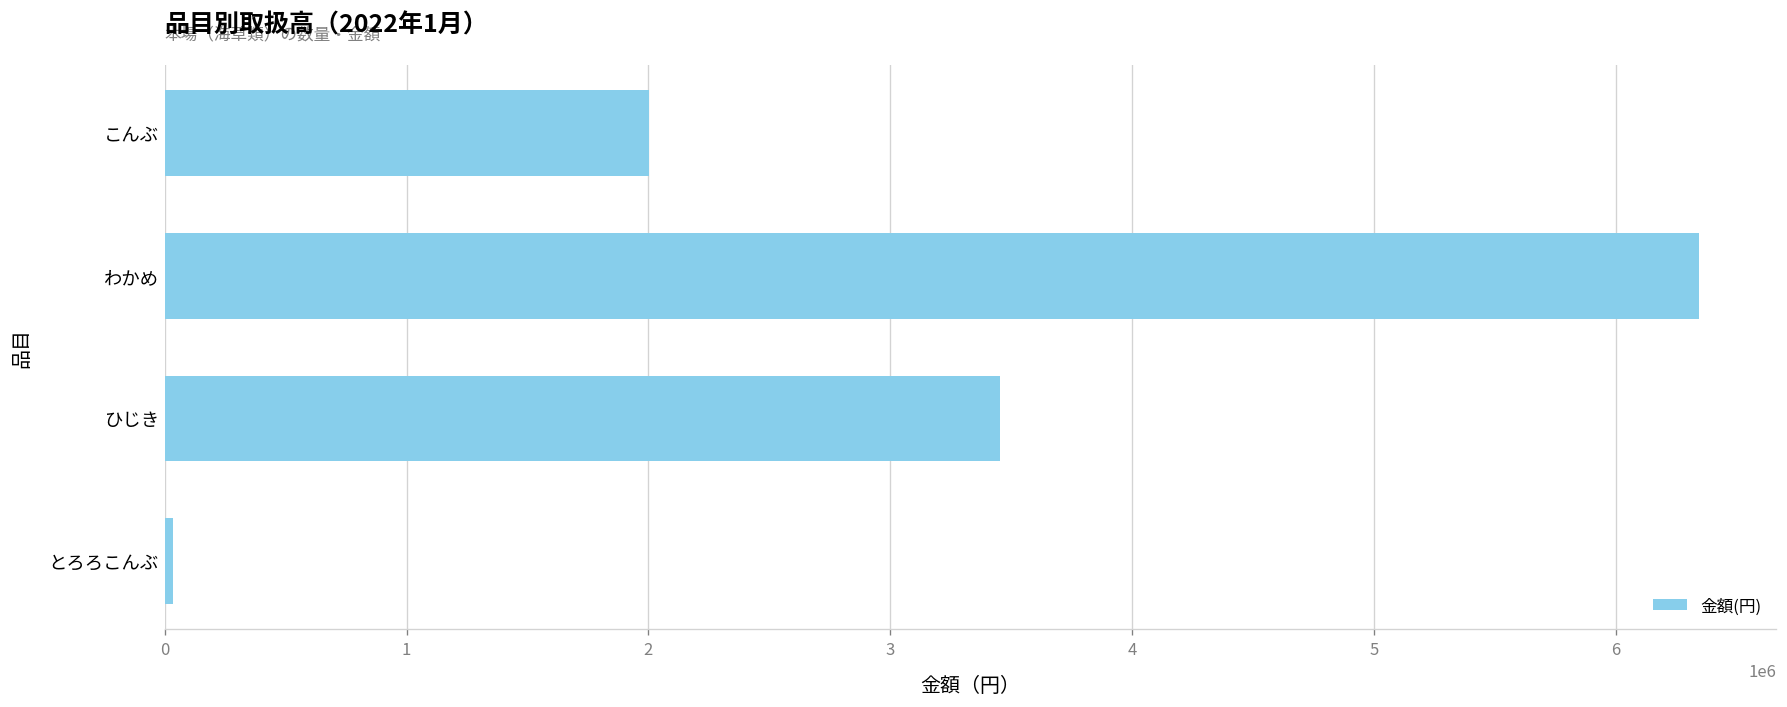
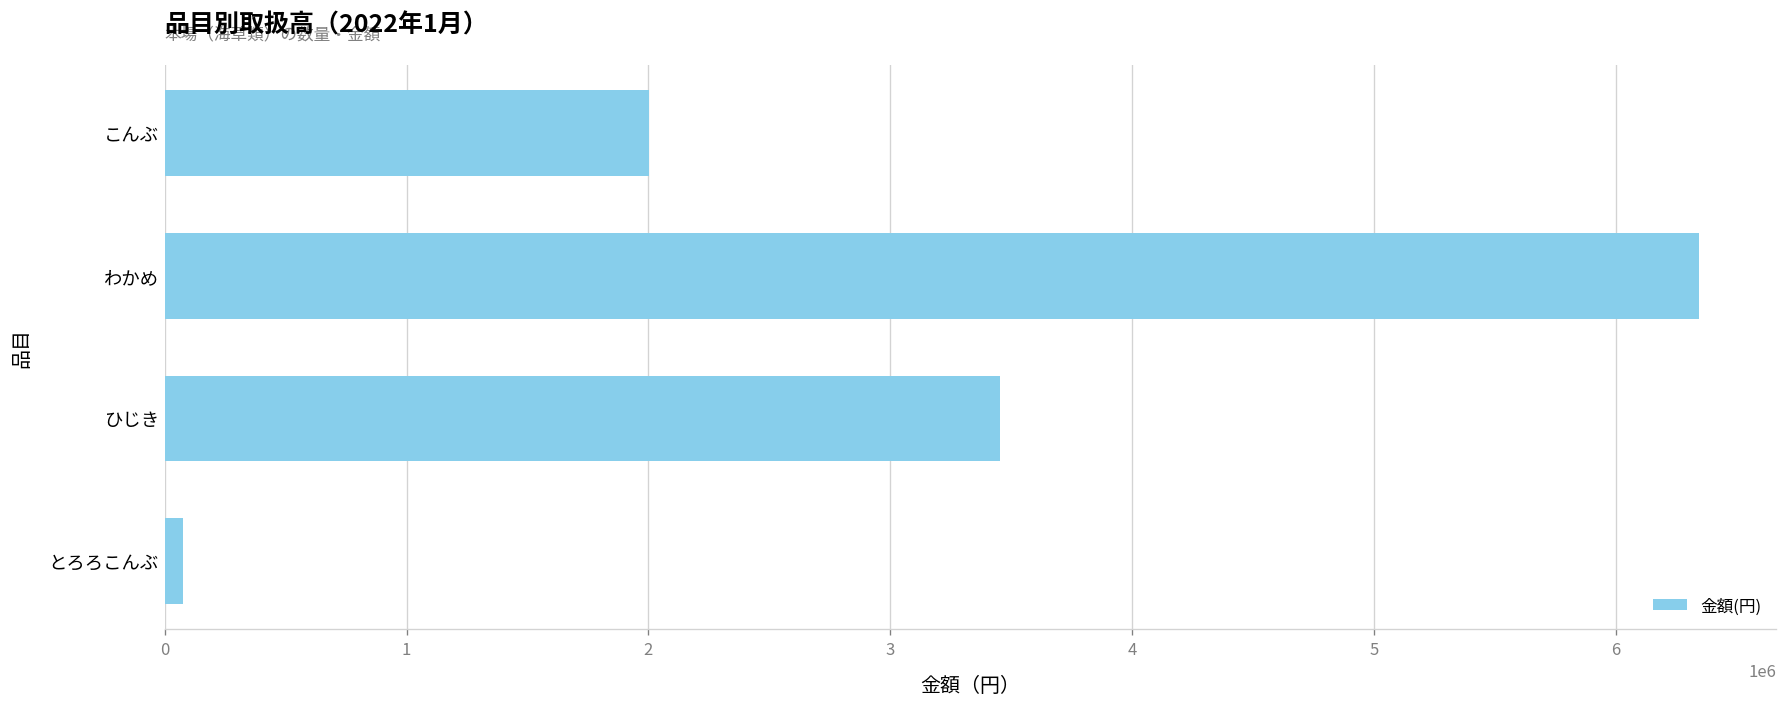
とろろこんぶ: 40000 -> 80000
